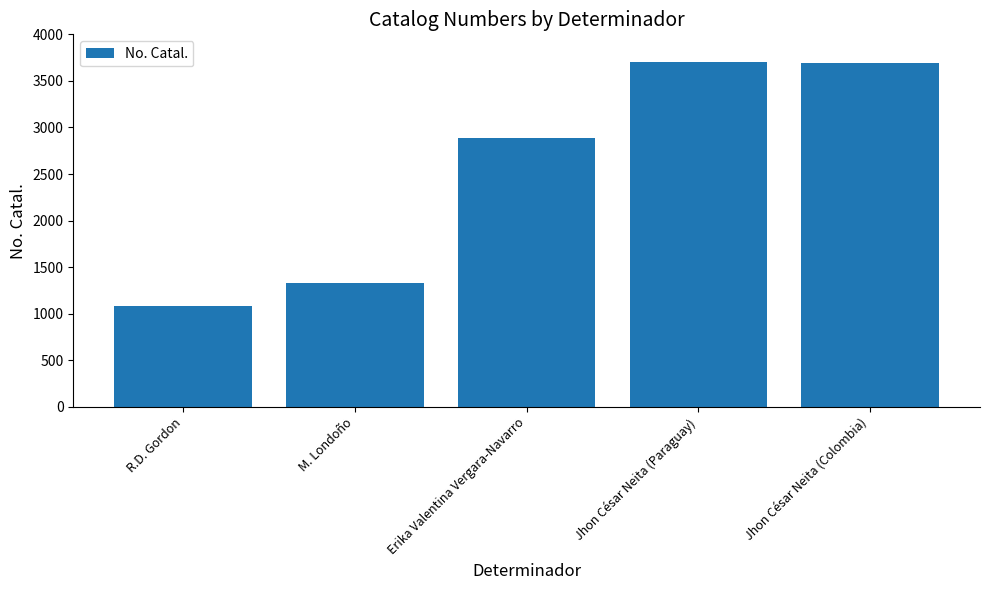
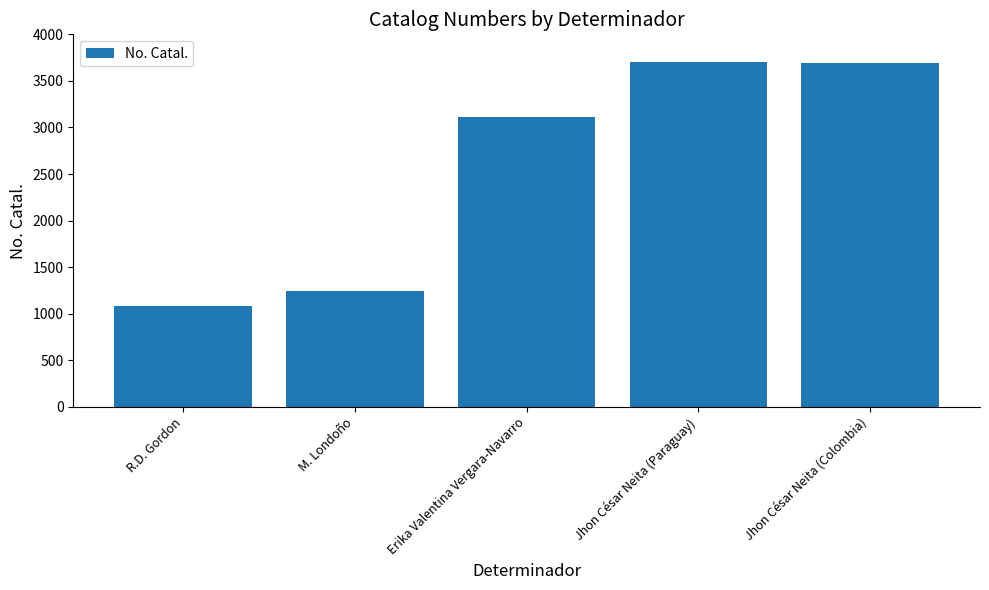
M. Londoño: 1300 -> 1200
Erika Valentina Vergara-Navarro: 2900 -> 3100
